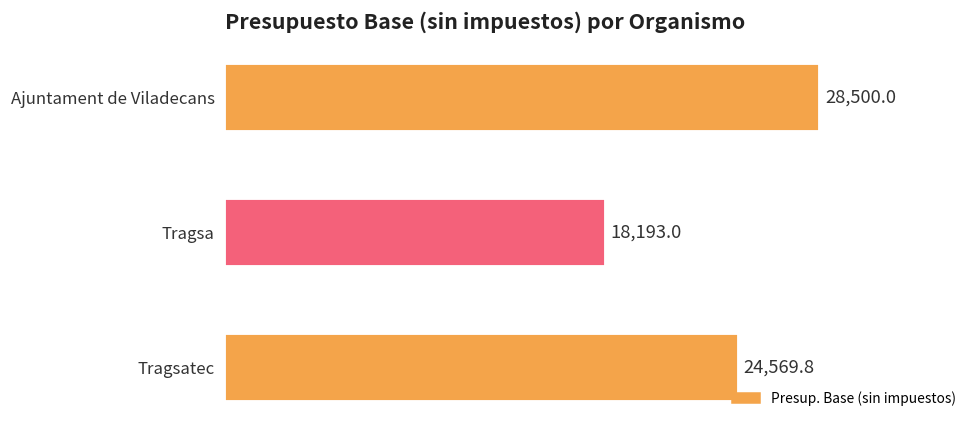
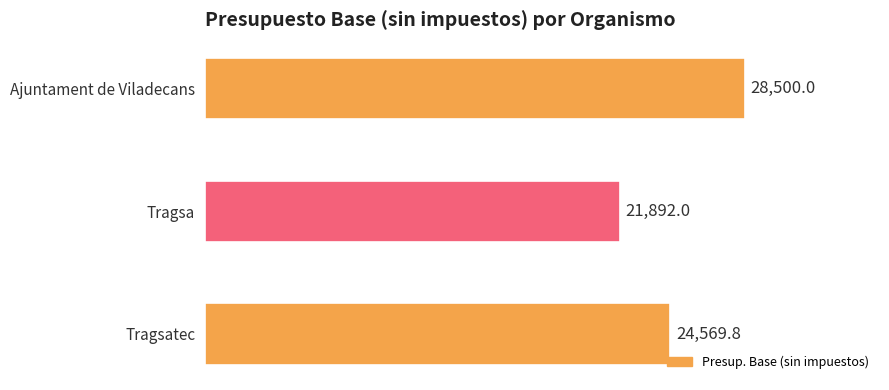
Tragsa: 18,193.0 -> 21,892.0
